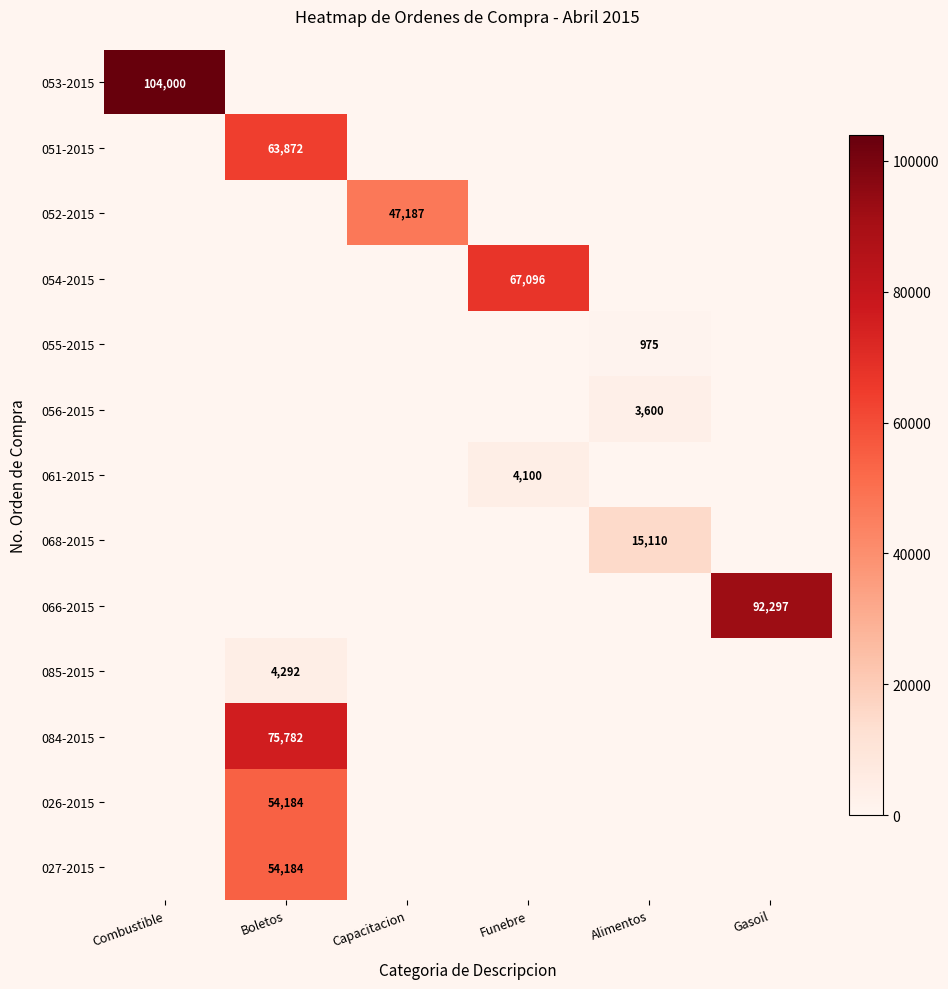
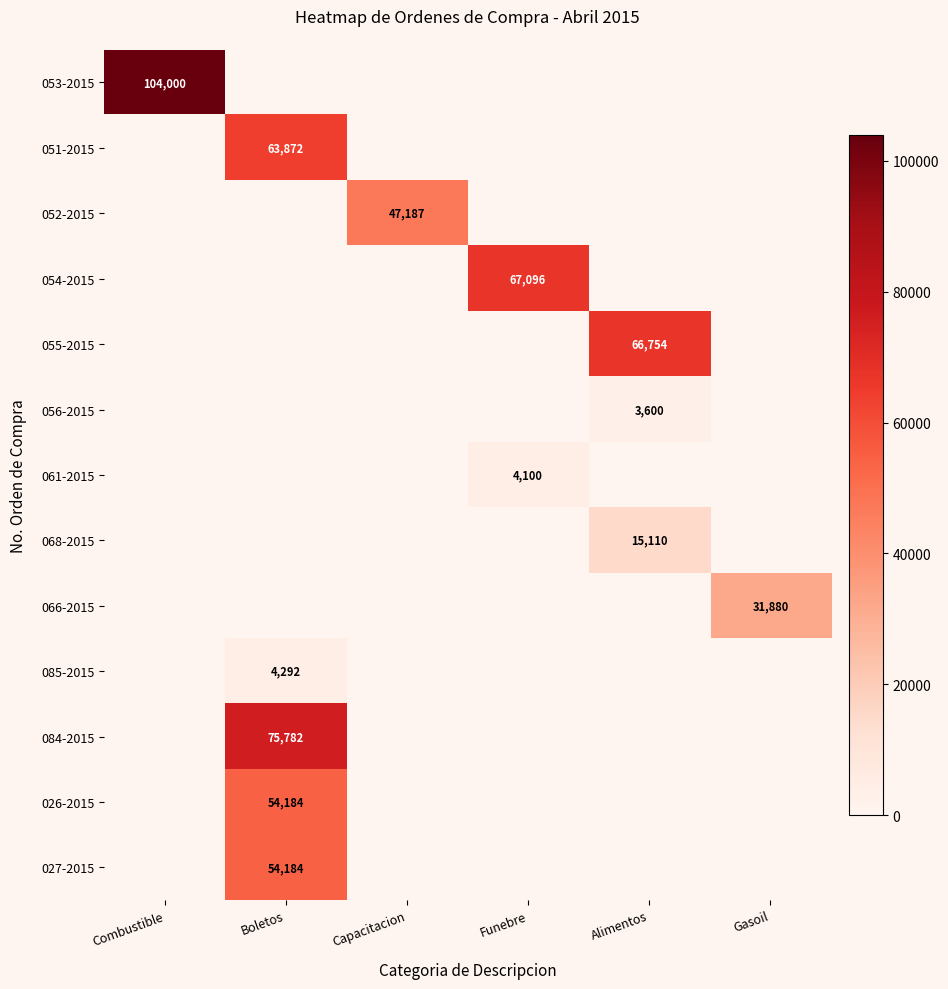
055-2015, Alimentos: 975 -> 66,754
066-2015, Gasoil: 92,297 -> 31,880
